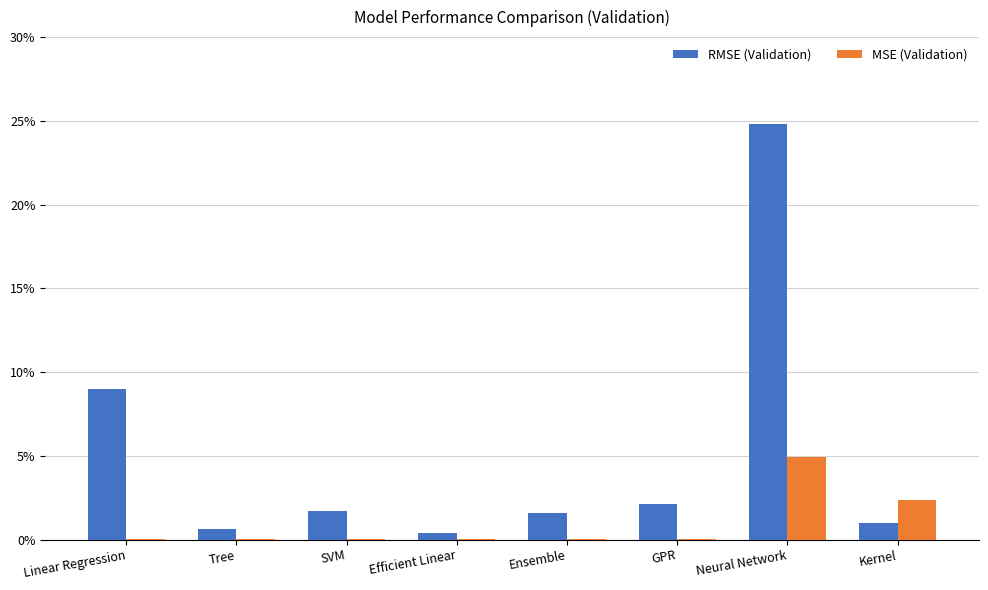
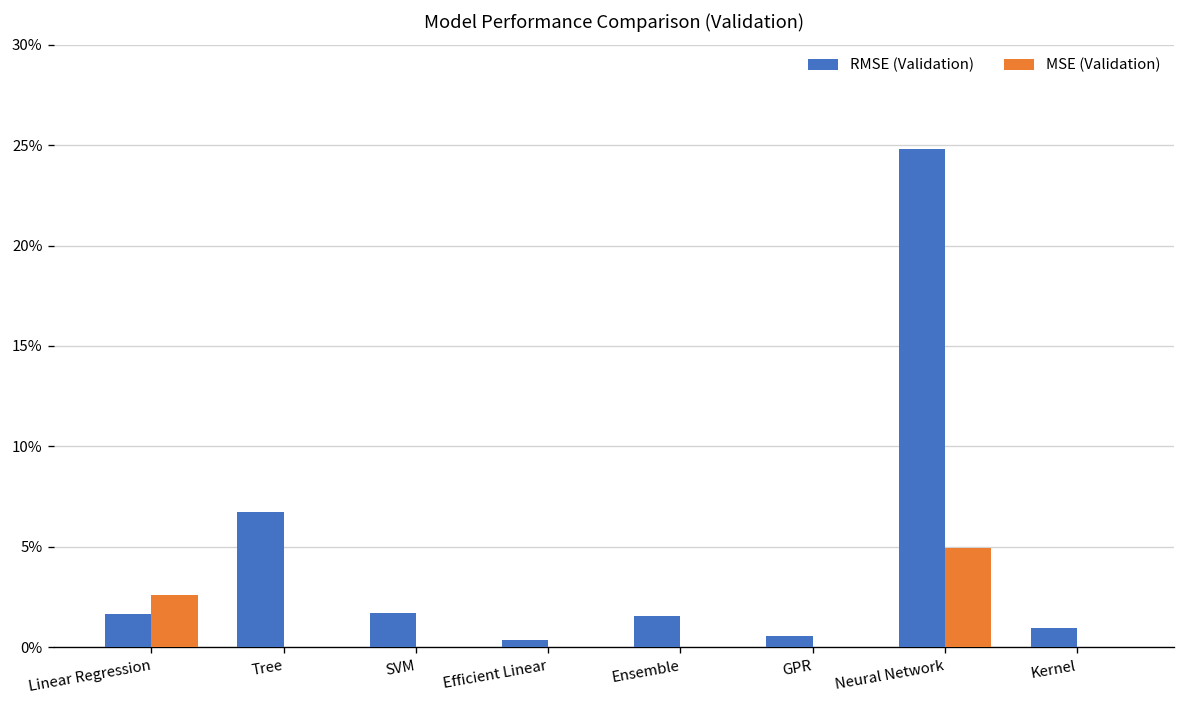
RMSE (Validation), Linear Regression: 9.0% -> 1.7%
MSE (Validation), Linear Regression: 0.0% -> 2.6%
RMSE (Validation), Tree: 0.6% -> 6.7%
RMSE (Validation), GPR: 2.1% -> 0.5%
MSE (Validation), Kernel: 2.3% -> 0.0%
